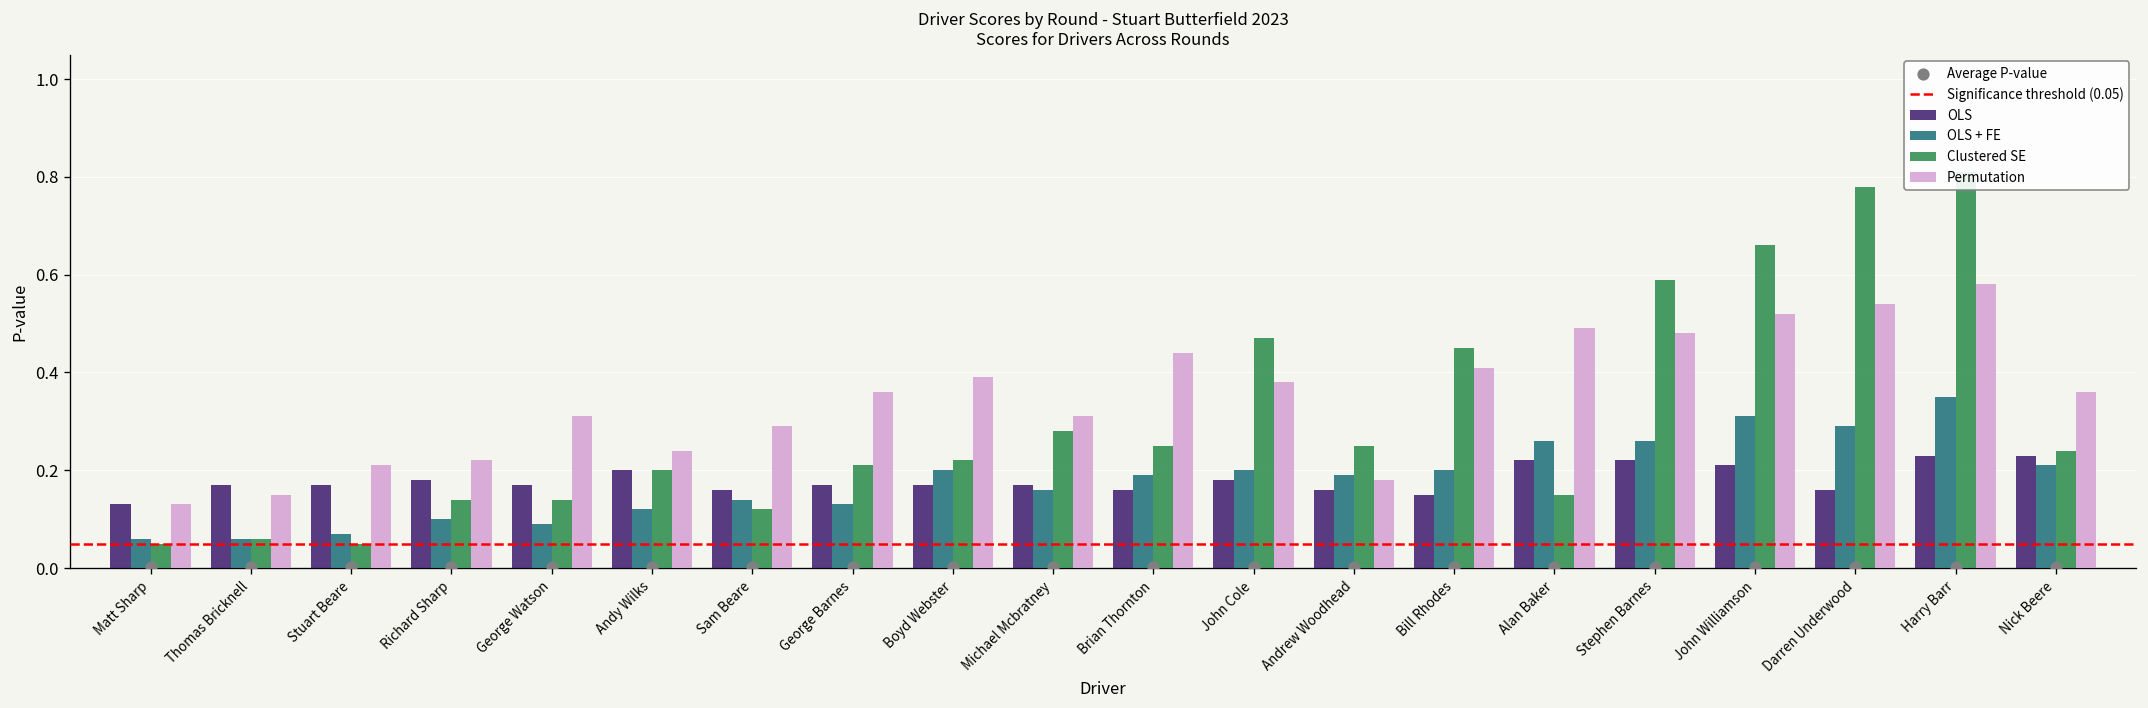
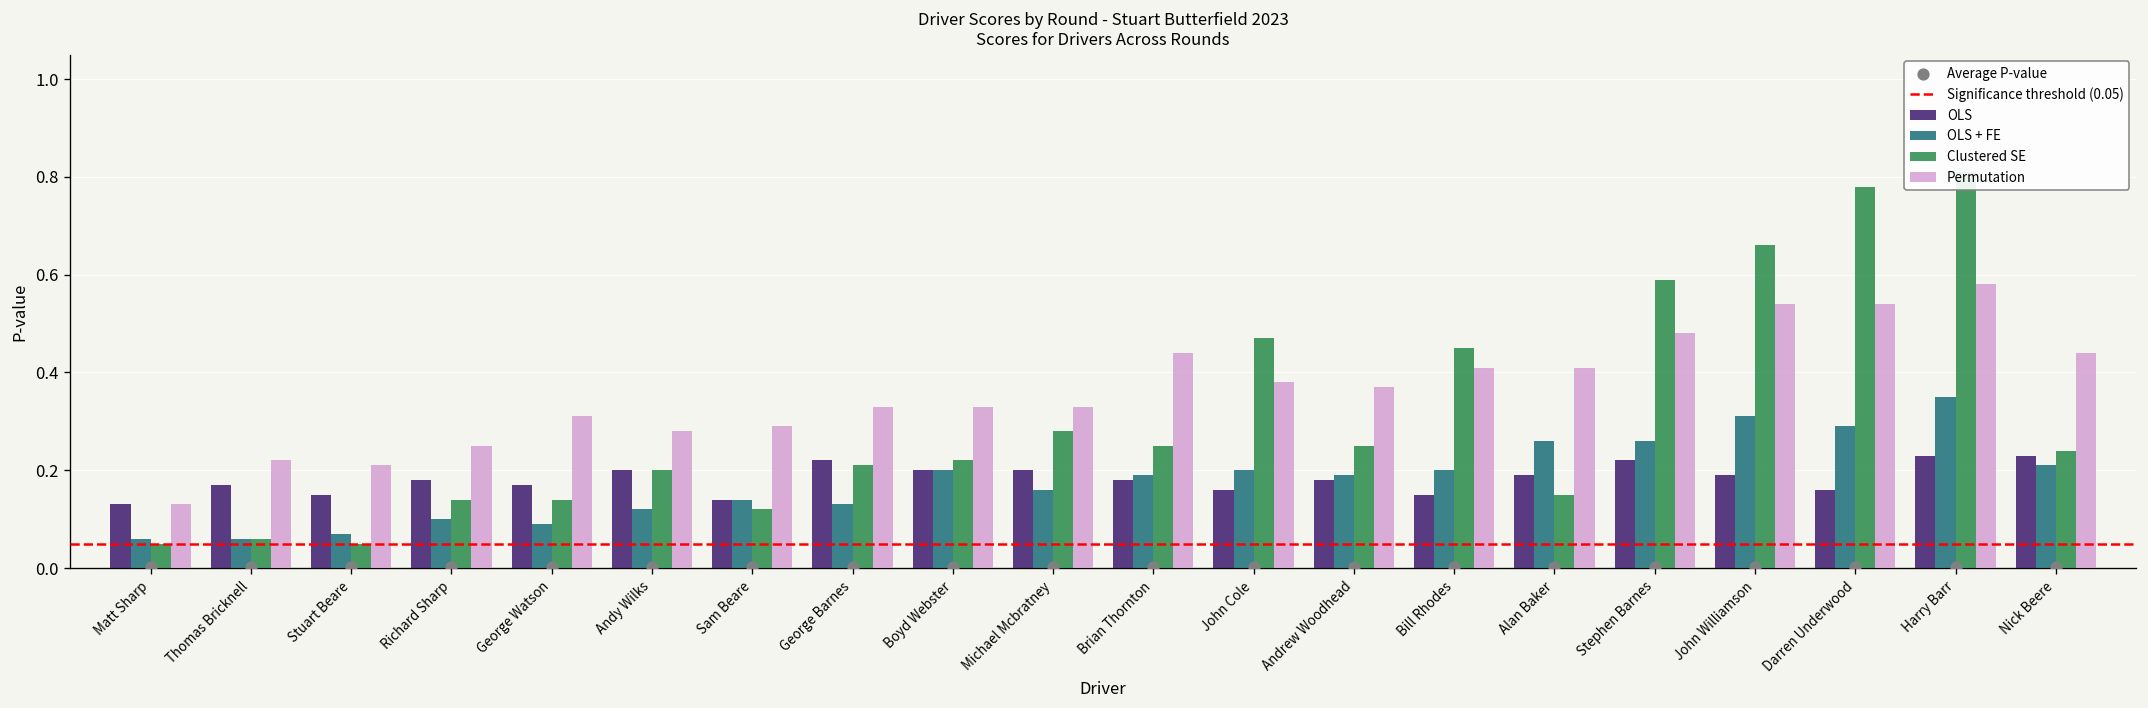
Permutation, Thomas Bricknell: 0.15 -> 0.22
OLS, Stuart Beare: 0.17 -> 0.15
Permutation, Richard Sharp: 0.22 -> 0.25
Permutation, Andy Wilks: 0.24 -> 0.28
OLS, Sam Beare: 0.16 -> 0.14
OLS, George Barnes: 0.17 -> 0.22
Permutation, George Barnes: 0.36 -> 0.33
OLS, Boyd Webster: 0.17 -> 0.20
Permutation, Boyd Webster: 0.39 -> 0.33
OLS, Michael Mcbratney: 0.17 -> 0.20
Permutation, Michael Mcbratney: 0.31 -> 0.33
OLS, Brian Thornton: 0.16 -> 0.18
OLS, John Cole: 0.18 -> 0.16
OLS, Andrew Woodhead: 0.16 -> 0.18
Permutation, Andrew Woodhead: 0.18 -> 0.37
OLS, Alan Baker: 0.22 -> 0.19
Permutation, Alan Baker: 0.49 -> 0.41
OLS, John Williamson: 0.21 -> 0.19
Permutation, John Williamson: 0.52 -> 0.54
Permutation, Nick Beere: 0.36 -> 0.44
